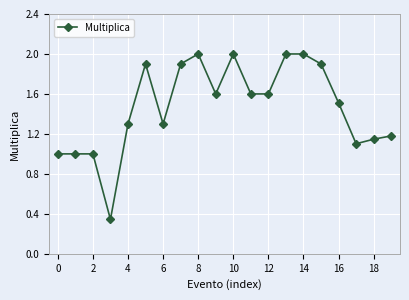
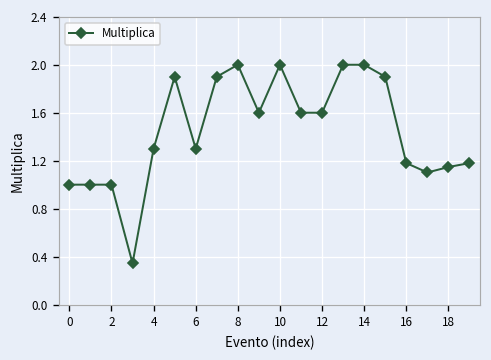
16: 1.5 -> 1.2
